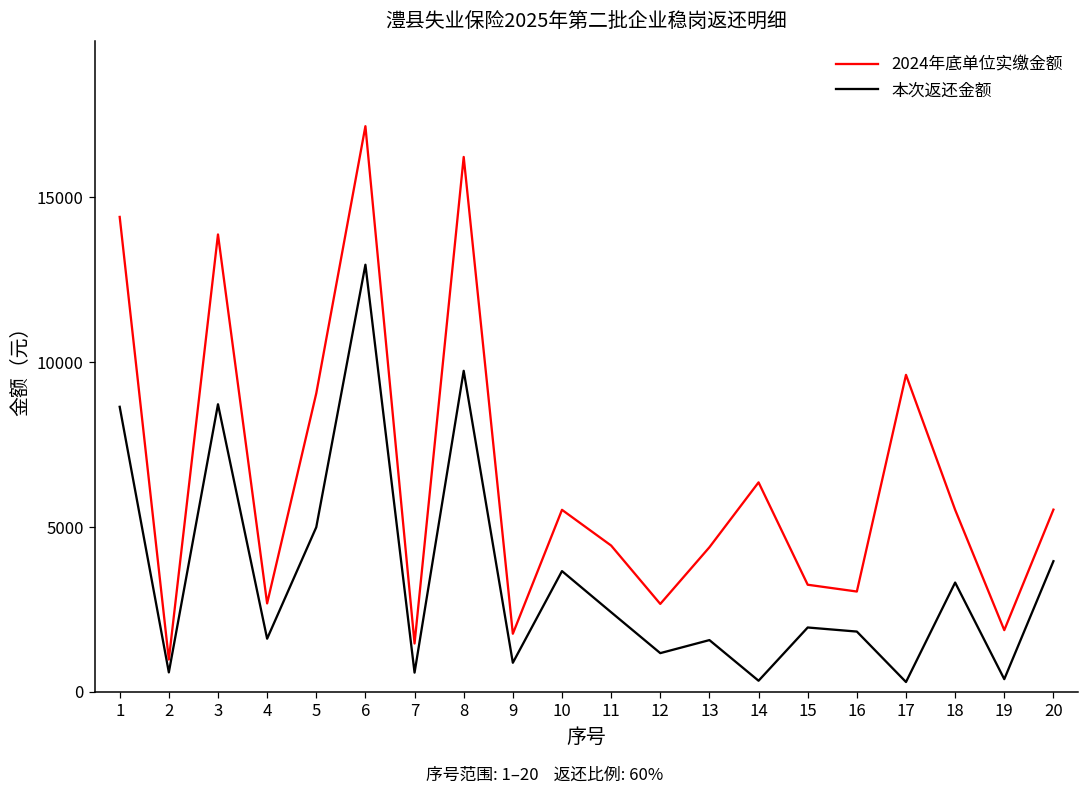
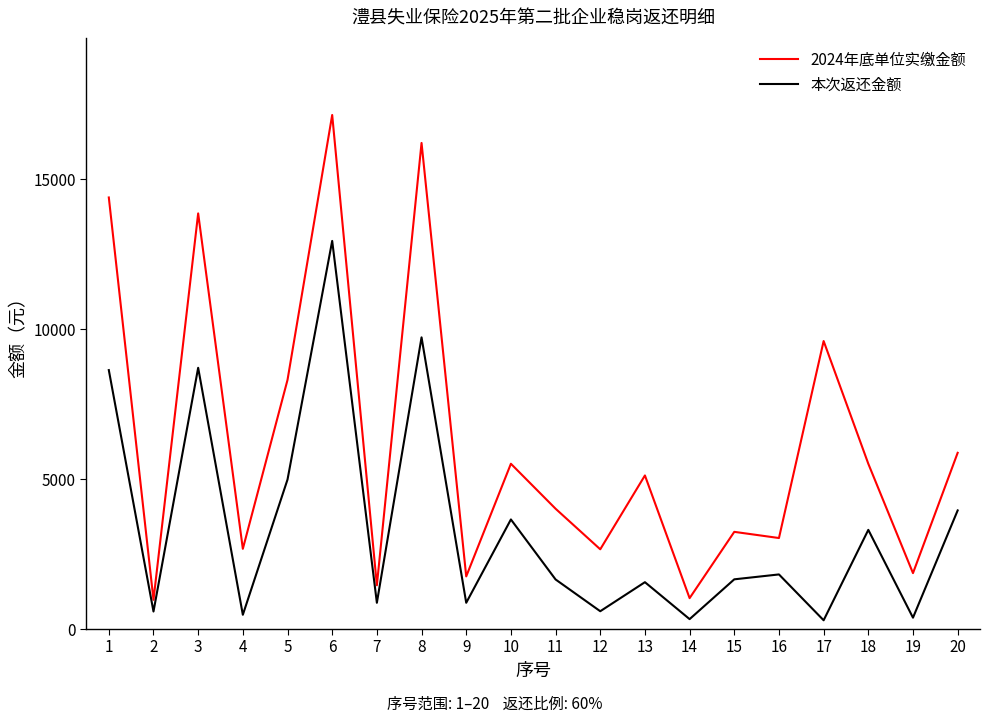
本次返还金额, 4: 1600 -> 500
2024年底单位实缴金额, 5: 9000 -> 8300
本次返还金额, 7: 600 -> 900
2024年底单位实缴金额, 11: 4400 -> 4000
本次返还金额, 11: 2400 -> 1700
本次返还金额, 12: 1200 -> 600
2024年底单位实缴金额, 13: 4400 -> 5100
2024年底单位实缴金额, 14: 6300 -> 1000
本次返还金额, 15: 1900 -> 1700
2024年底单位实缴金额, 20: 5500 -> 5900
